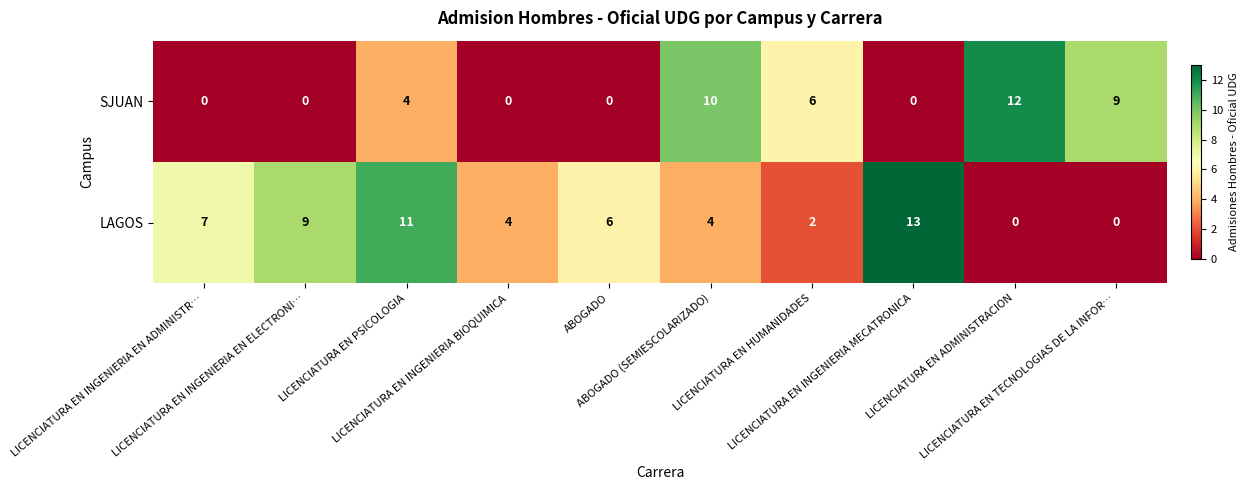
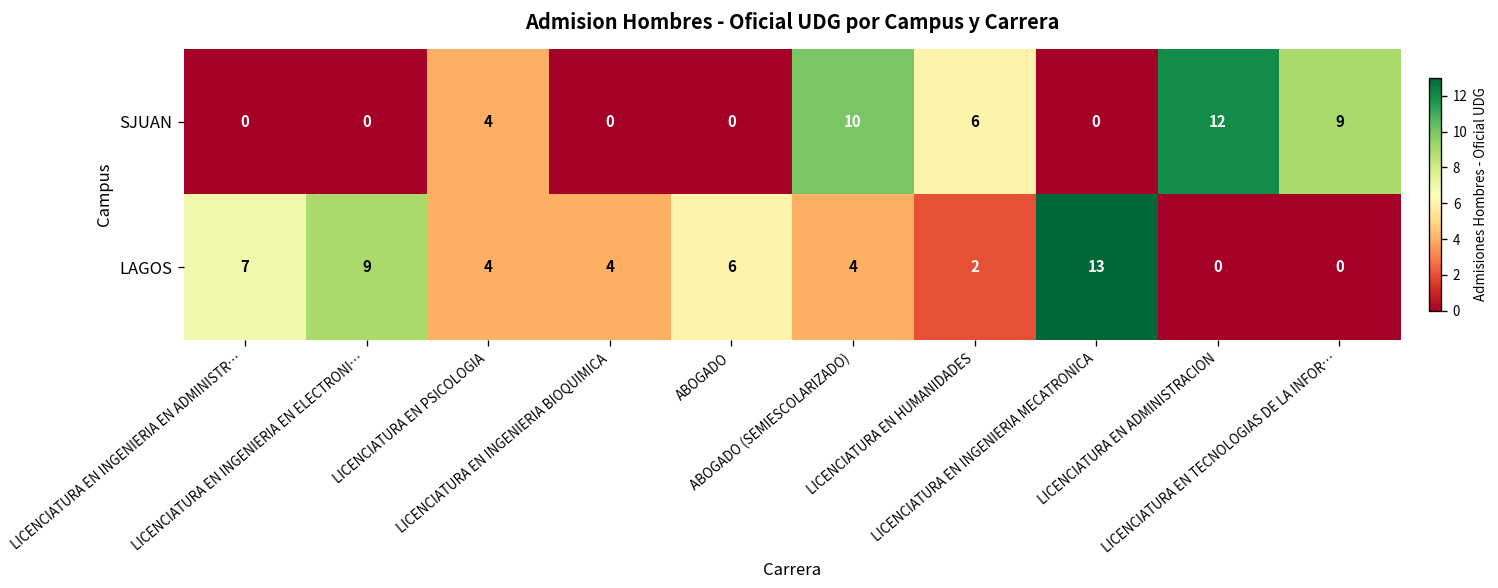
LAGOS, LICENCIATURA EN PSICOLOGIA: 11 -> 4
